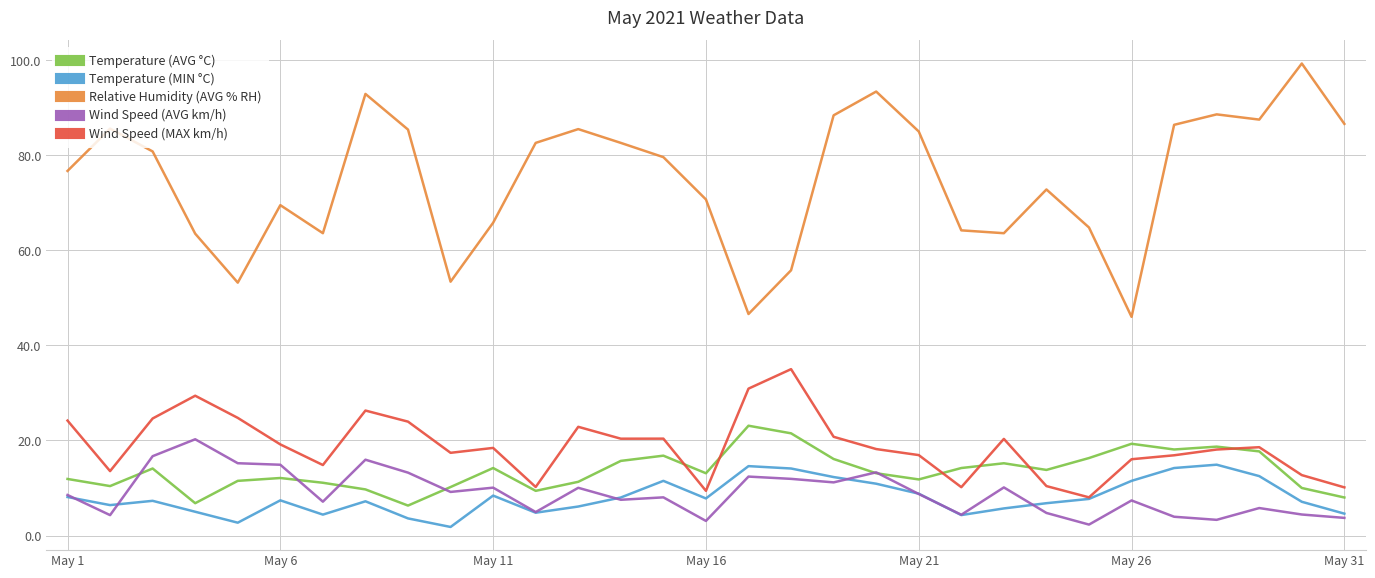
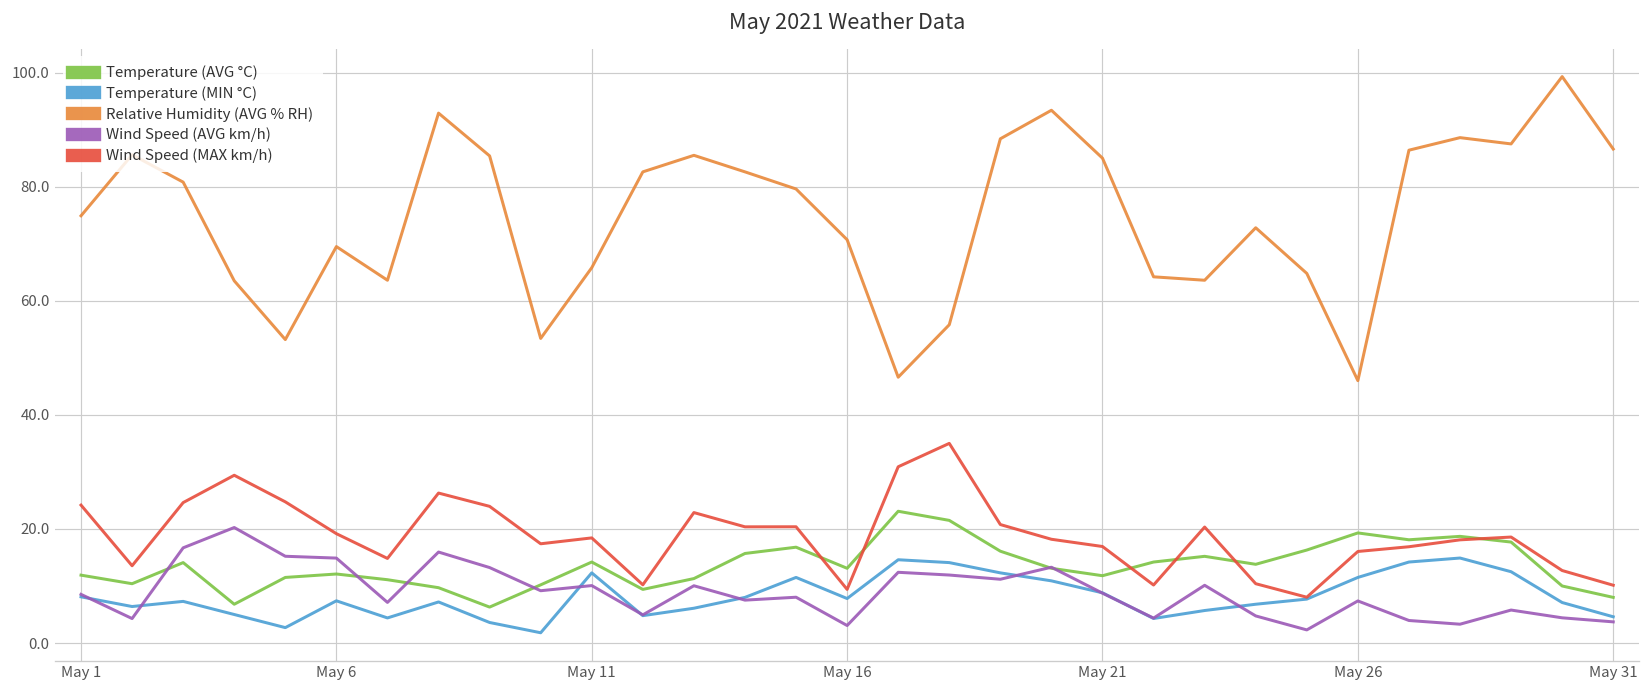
Relative Humidity (AVG % RH), May 1: 77 -> 75
Temperature (MIN °C), May 11: 8 -> 12
